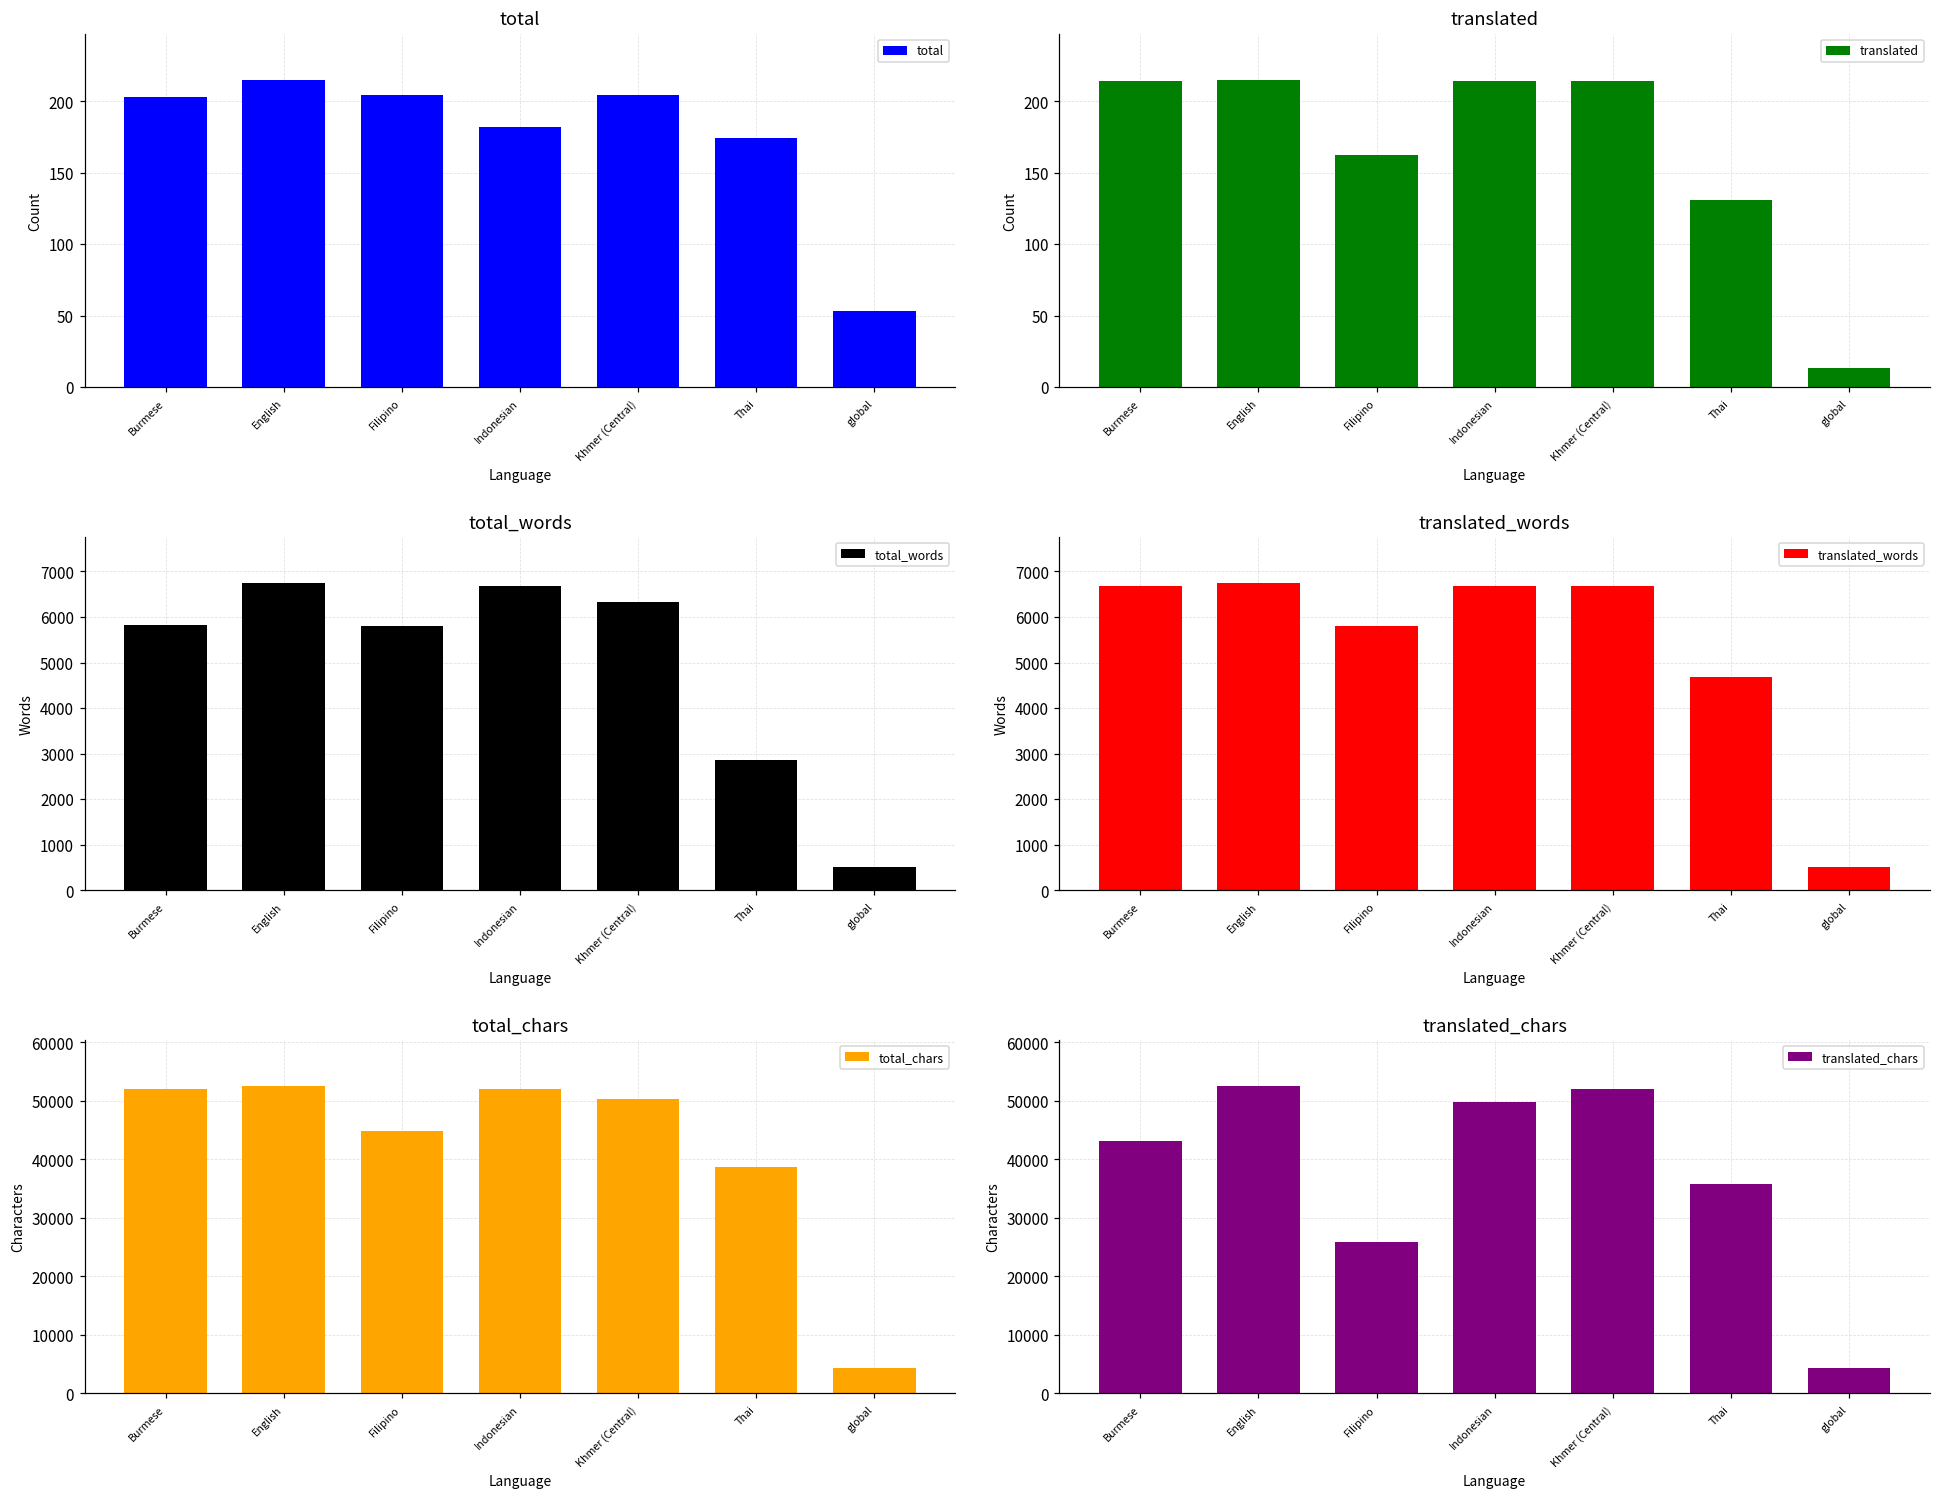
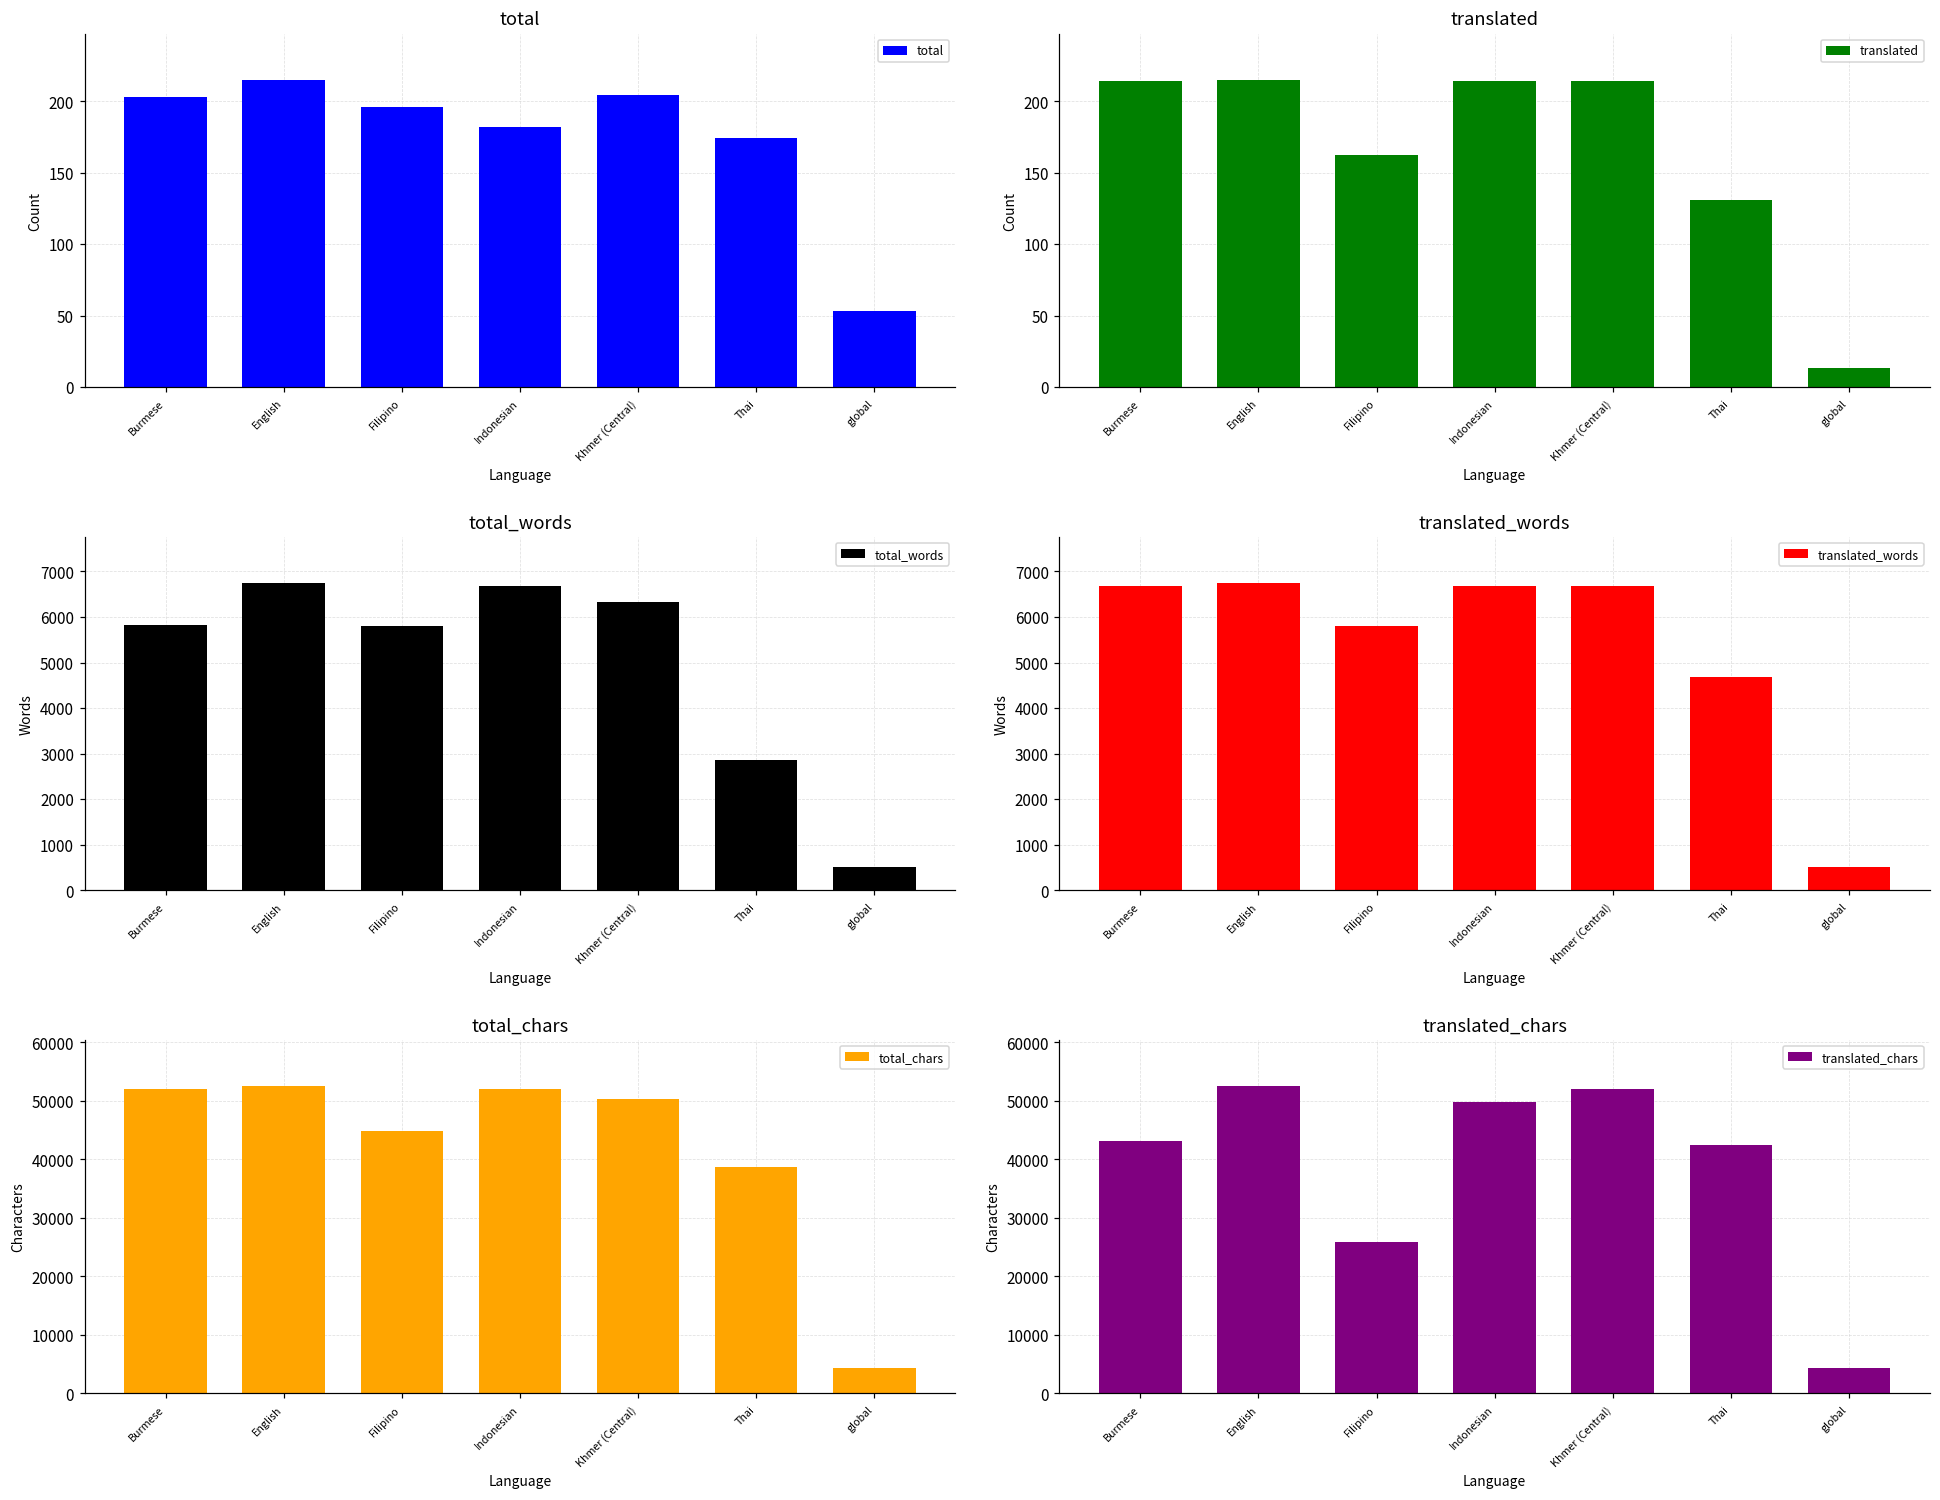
total, Filipino: 204 -> 196
translated_chars, Thai: 36000 -> 43000
